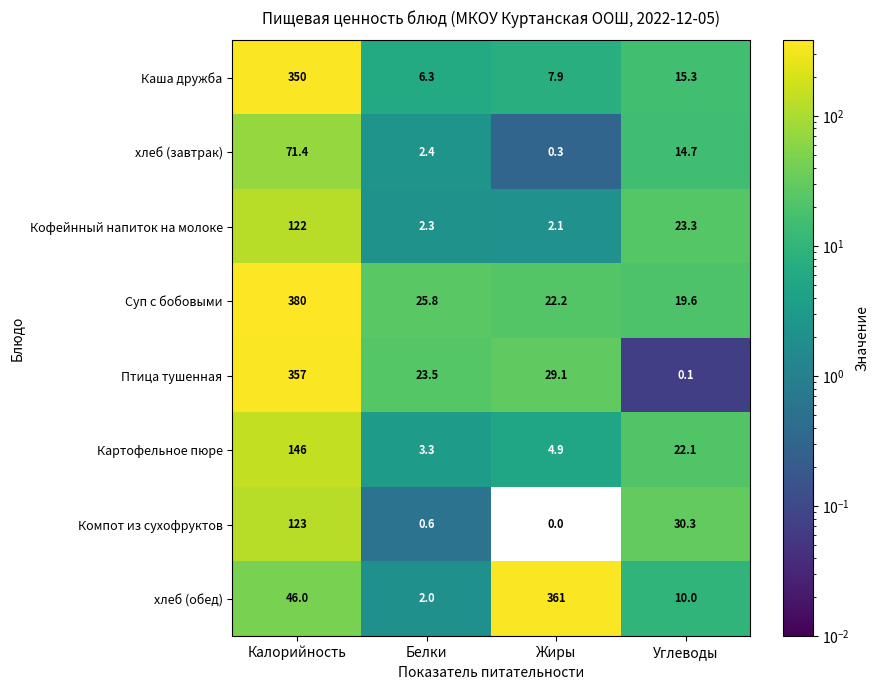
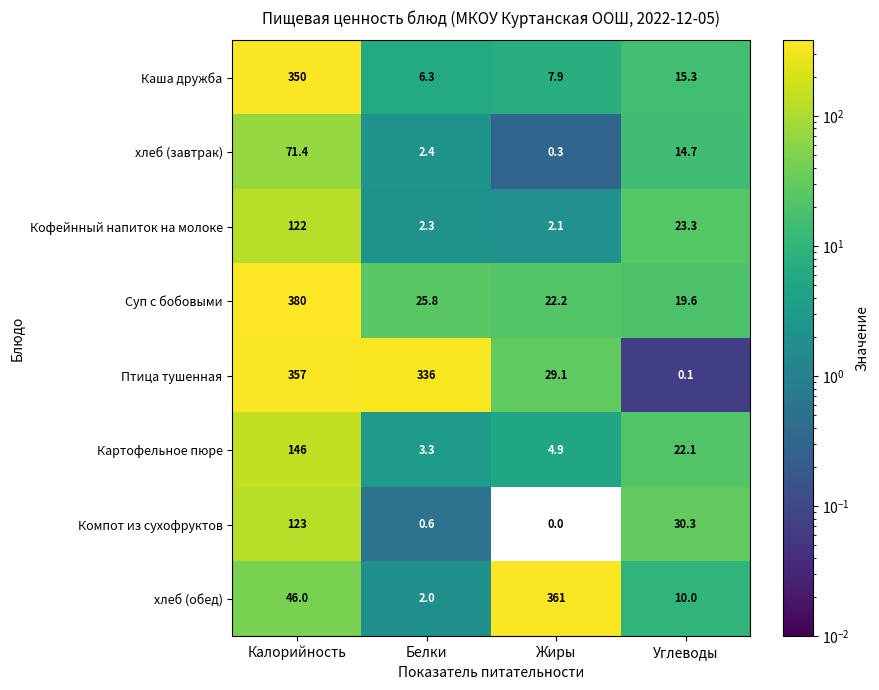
Птица тушенная, Белки: 23.5 -> 336
